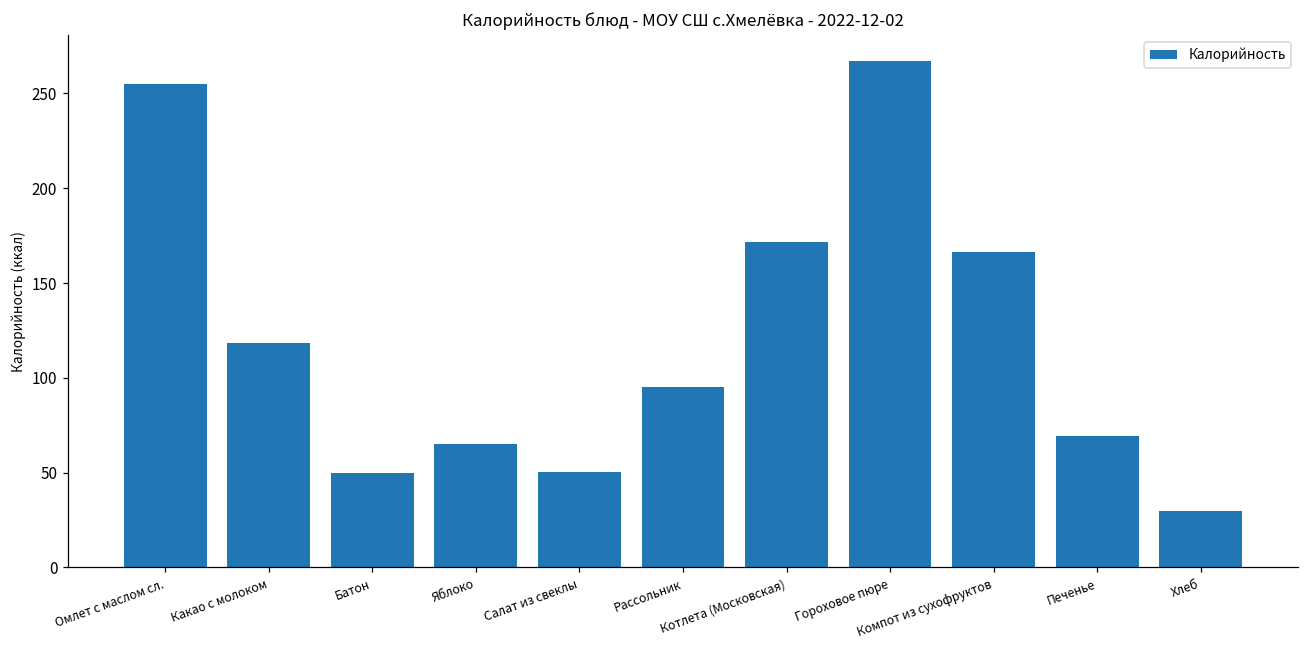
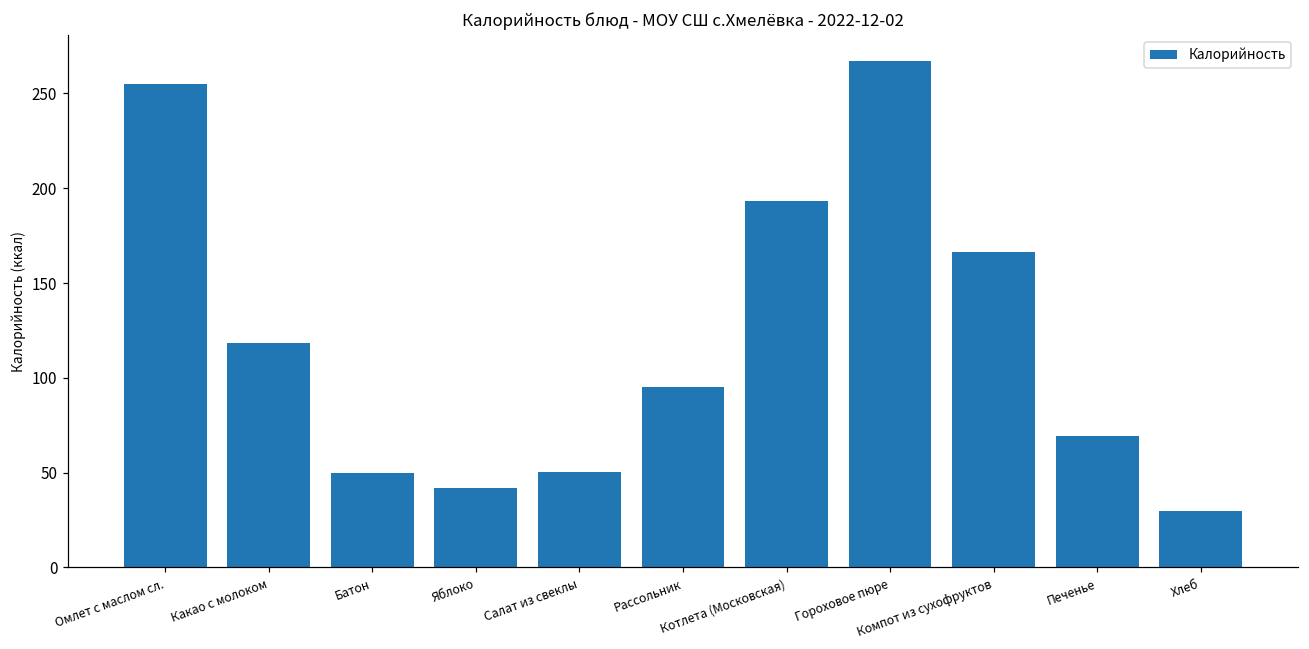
Яблоко: 65 -> 42
Котлета (Московская): 172 -> 193
